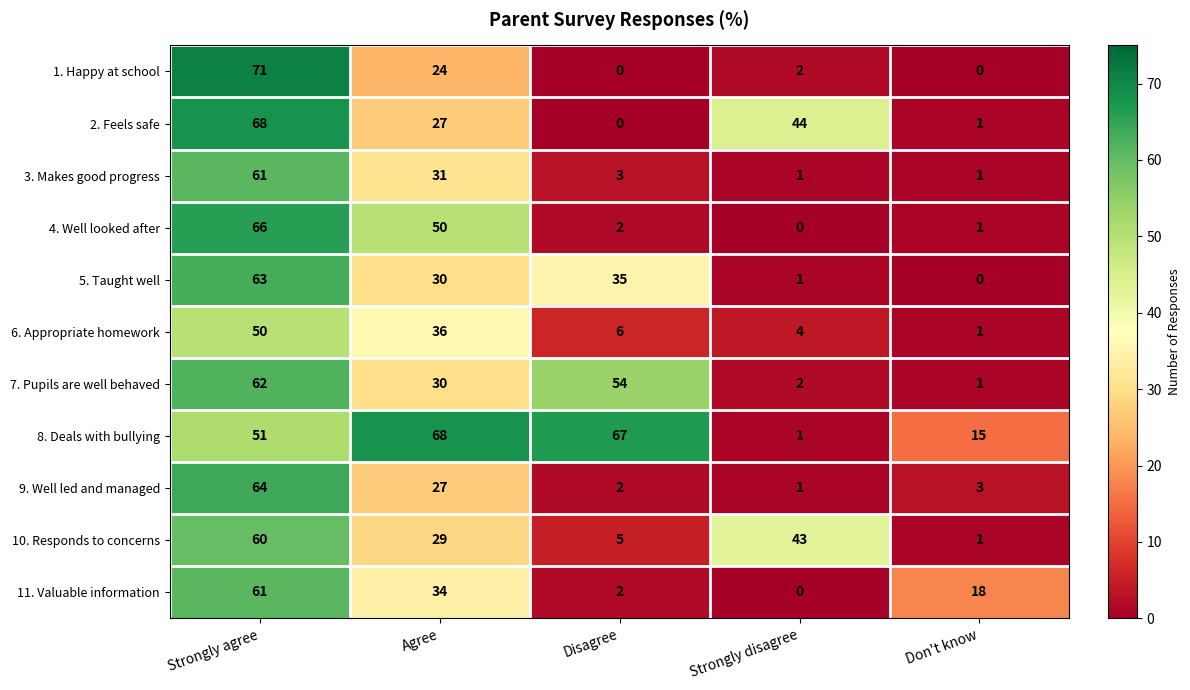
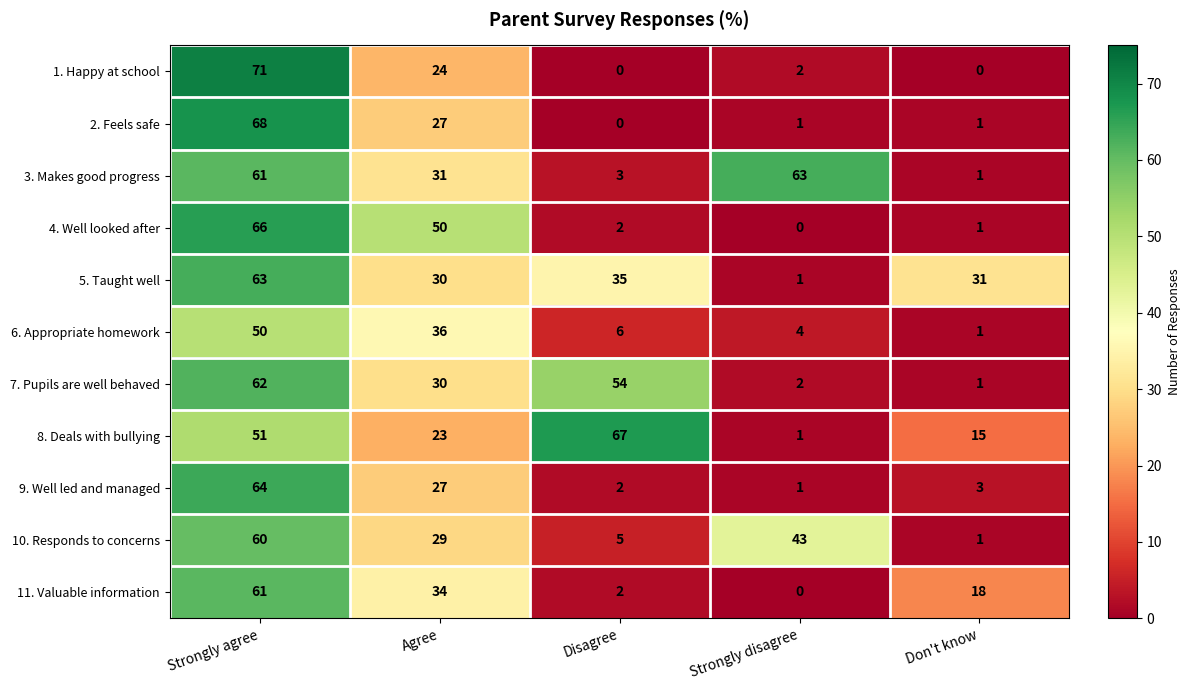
2. Feels safe, Strongly disagree: 44 -> 1
3. Makes good progress, Strongly disagree: 1 -> 63
5. Taught well, Don't know: 0 -> 31
8. Deals with bullying, Agree: 68 -> 23
